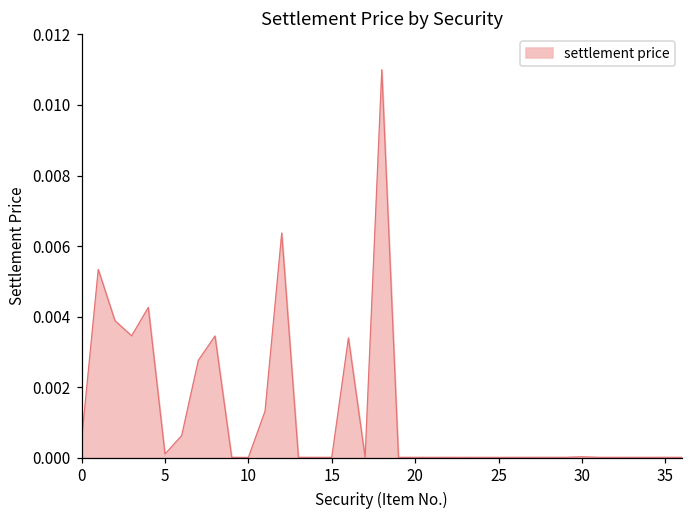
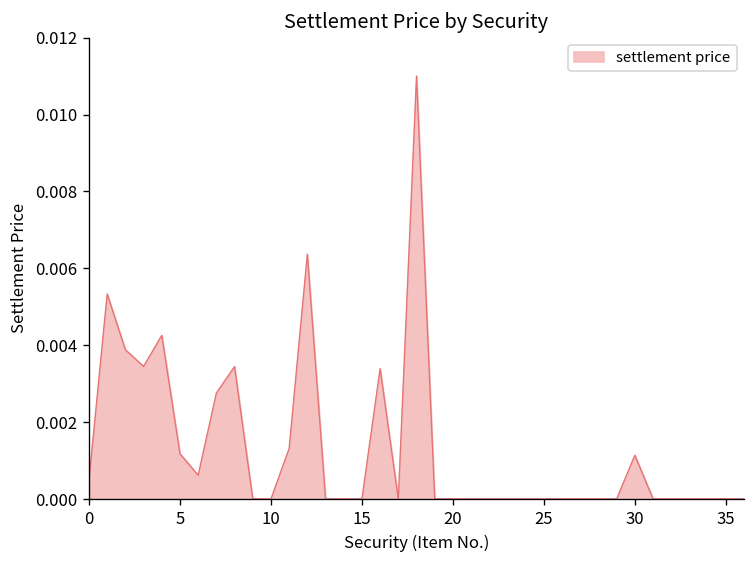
5: 0.0001 -> 0.0012
30: 0.0000 -> 0.0011
